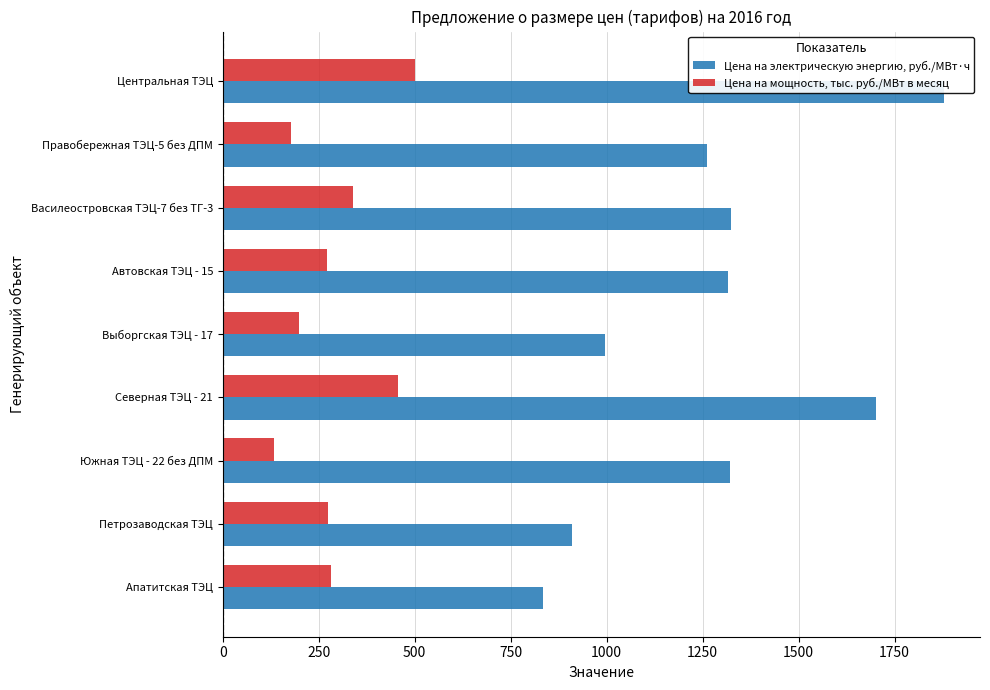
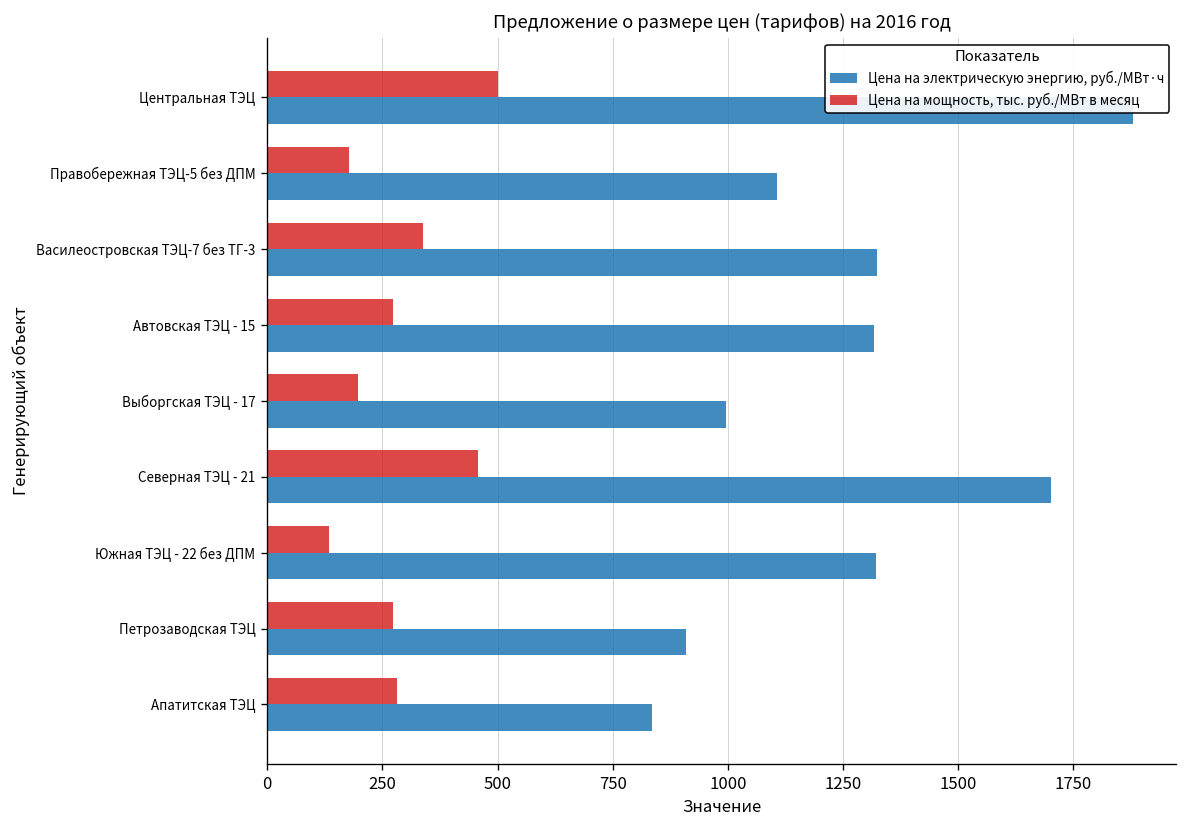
Цена на электрическую энергию, руб./МВт·ч, Правобережная ТЭЦ-5 без ДПМ: 1260 -> 1110
